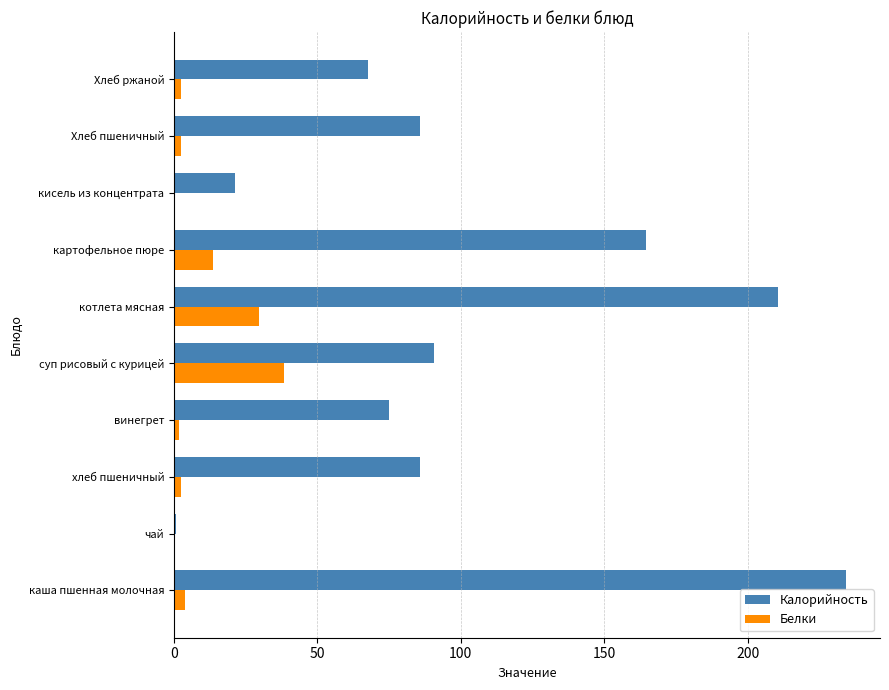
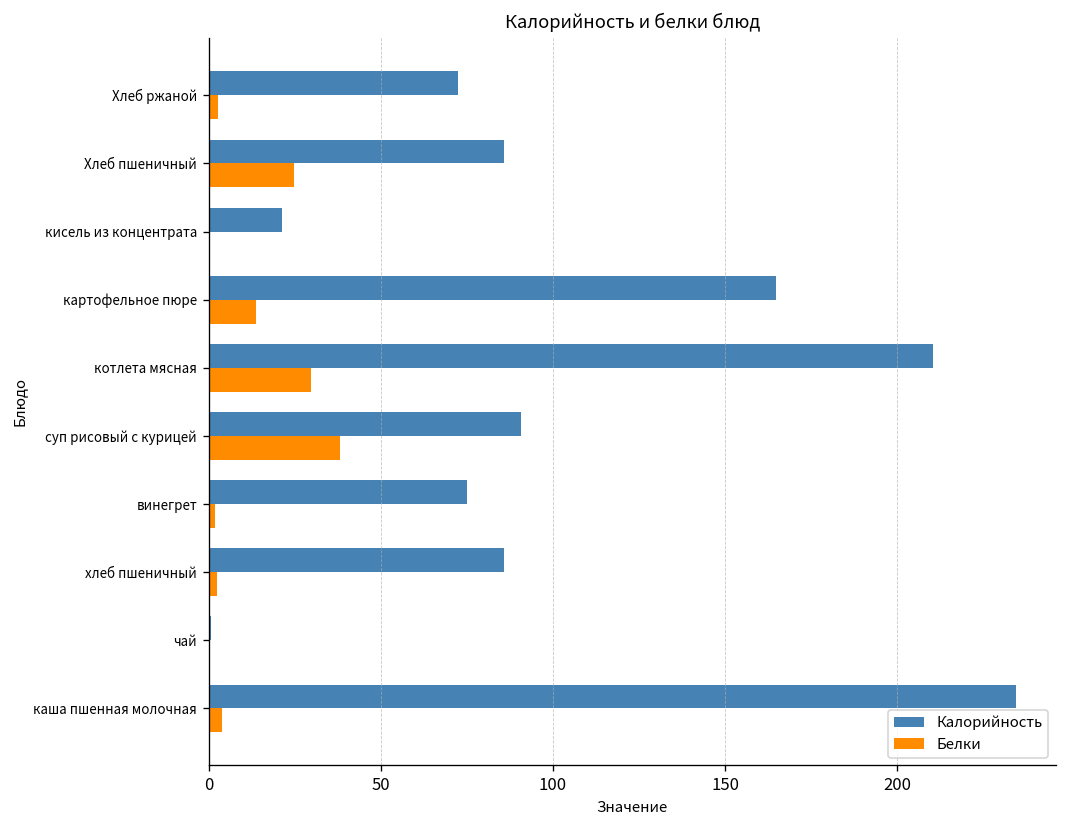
Калорийность, Хлеб ржаной: 68 -> 72
Белки, Хлеб пшеничный: 2 -> 25
